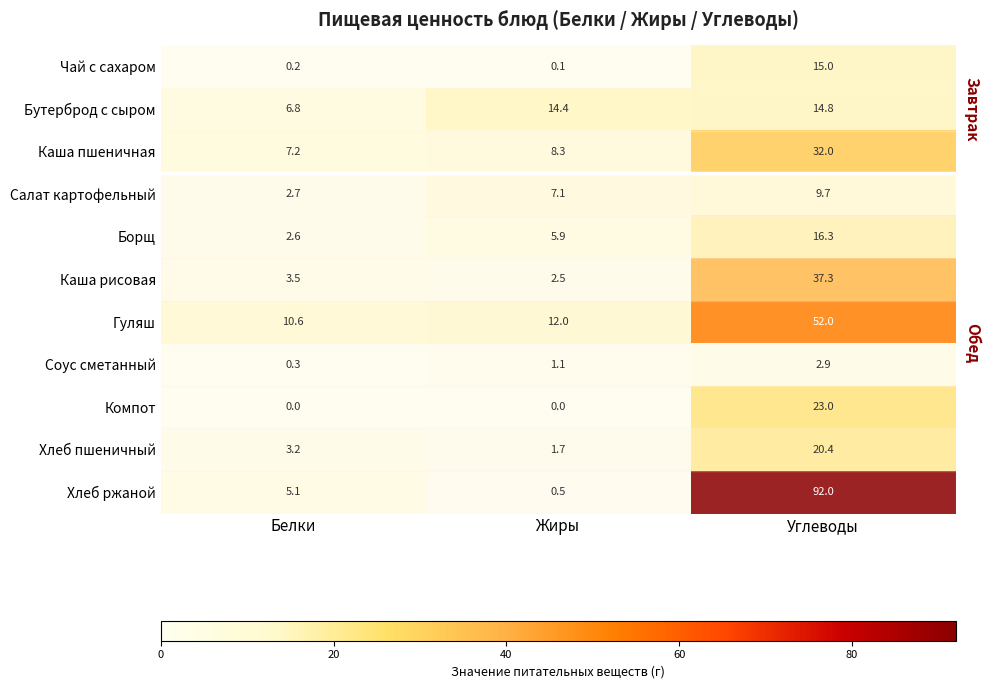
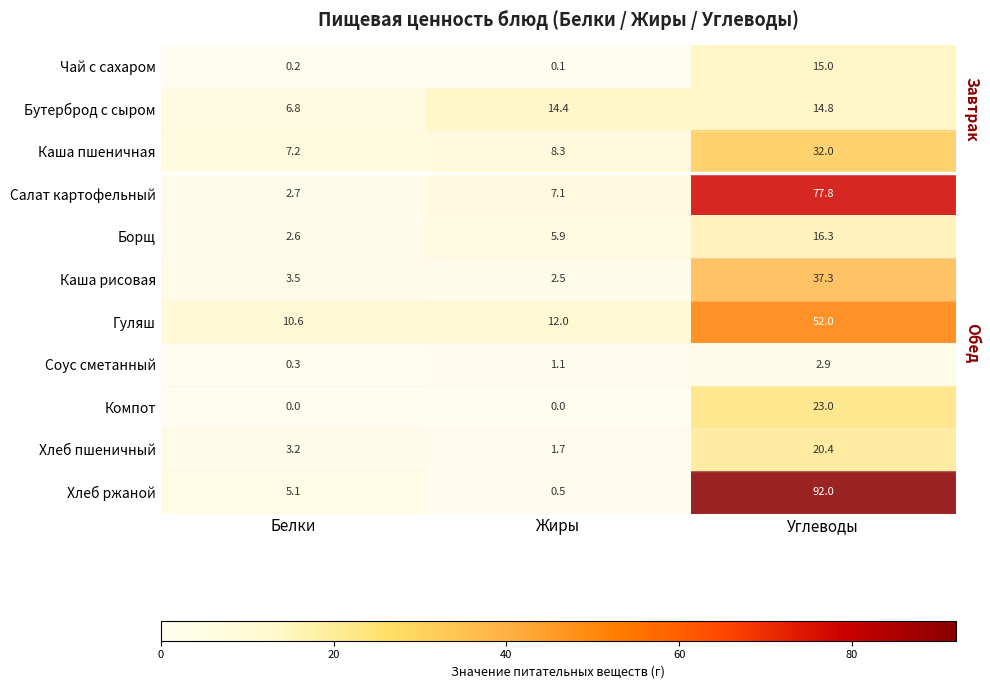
Салат картофельный, Углеводы: 9.7 -> 77.8
